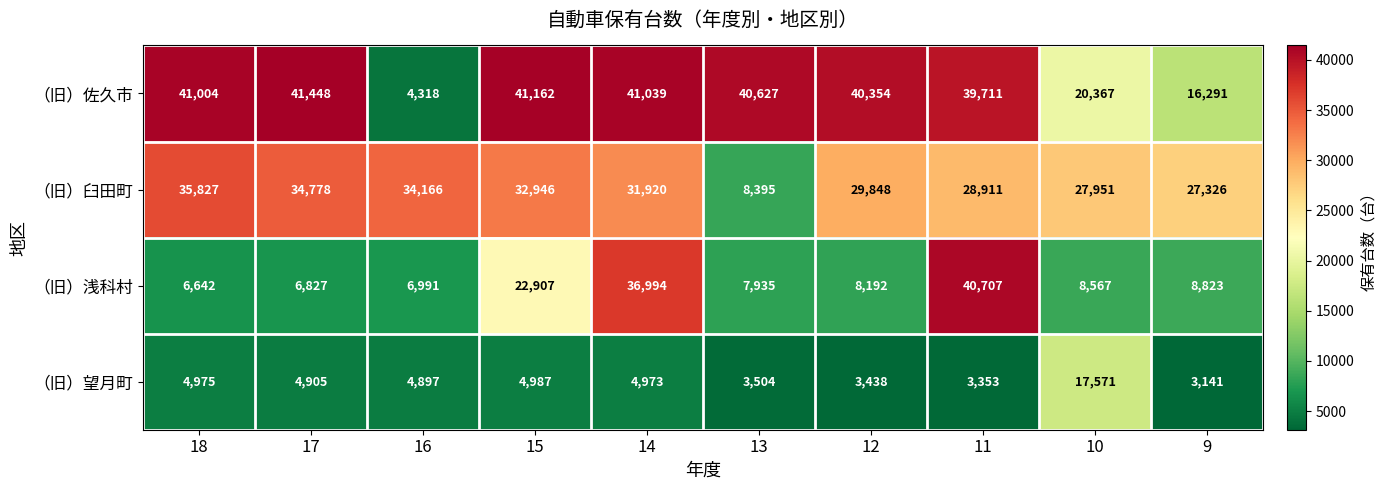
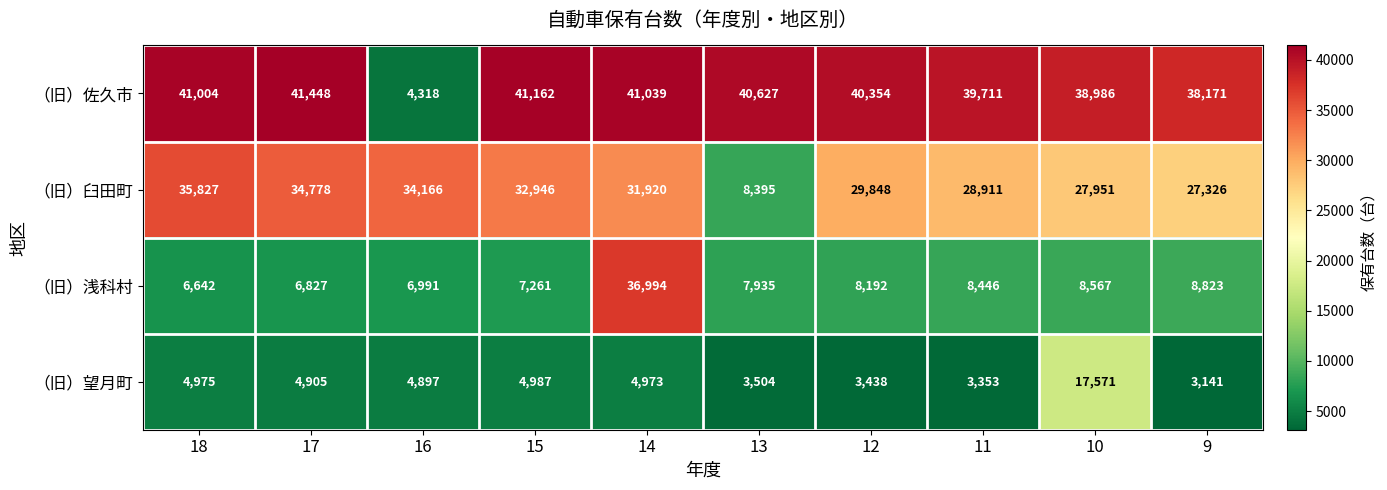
（旧）佐久市, 10: 20,367 -> 38,986
（旧）佐久市, 9: 16,291 -> 38,171
（旧）浅科村, 15: 22,907 -> 7,261
（旧）浅科村, 11: 40,707 -> 8,446
